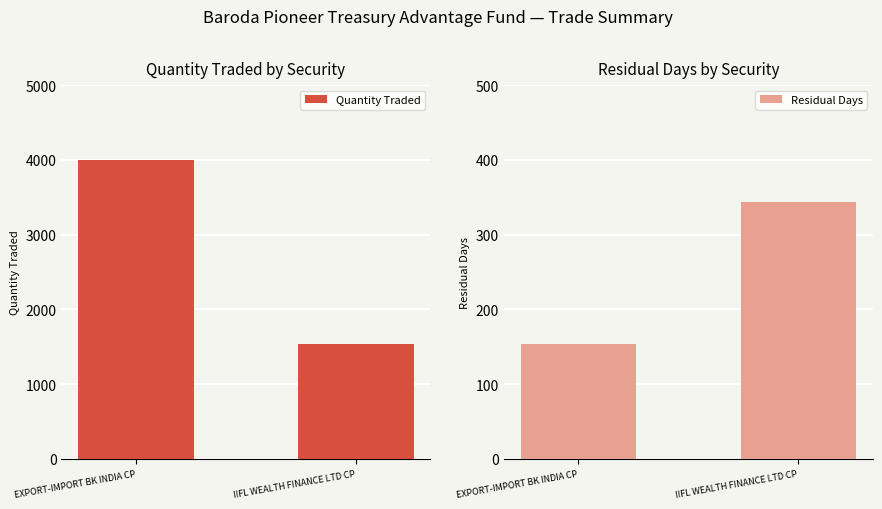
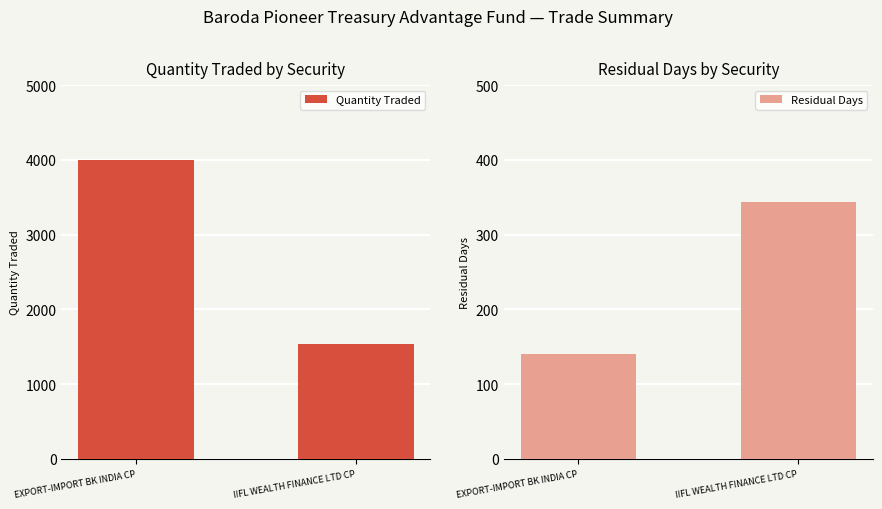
Residual Days by Security, EXPORT-IMPORT BK INDIA CP: 150 -> 140
